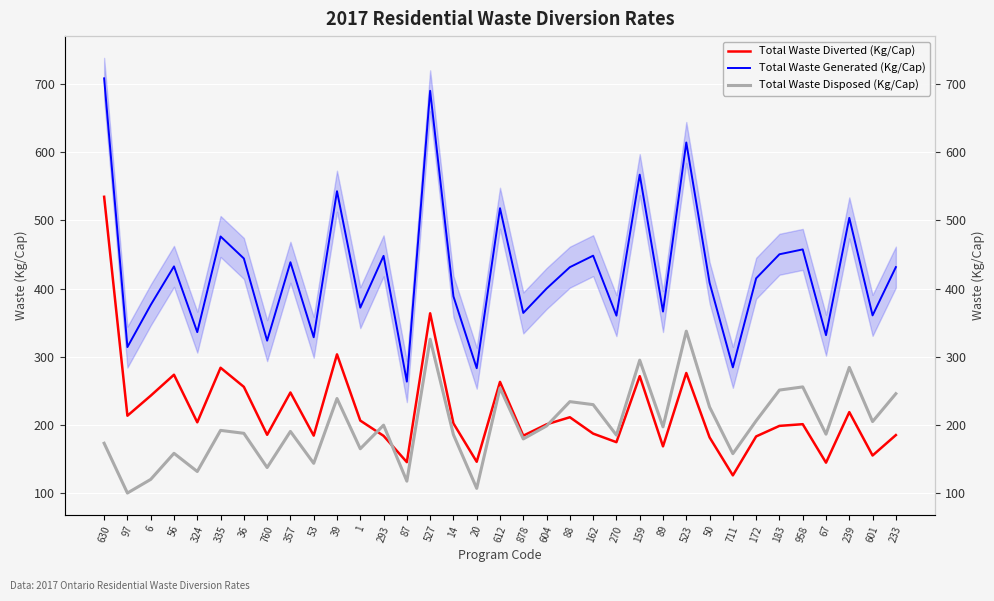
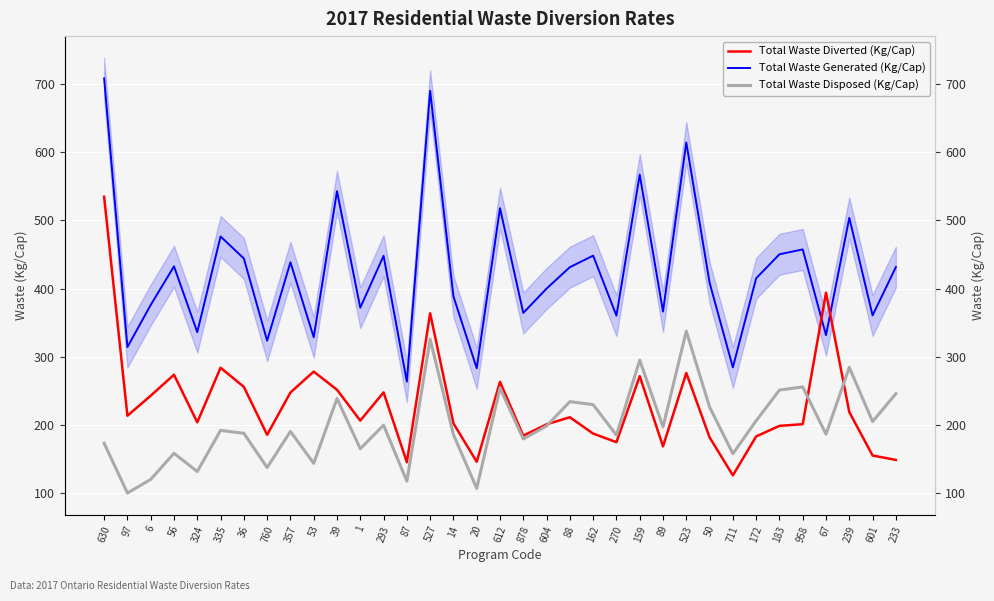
Total Waste Diverted (Kg/Cap), 53: 180 -> 280
Total Waste Diverted (Kg/Cap), 39: 300 -> 250
Total Waste Diverted (Kg/Cap), 293: 180 -> 250
Total Waste Diverted (Kg/Cap), 67: 150 -> 390
Total Waste Diverted (Kg/Cap), 233: 190 -> 150
